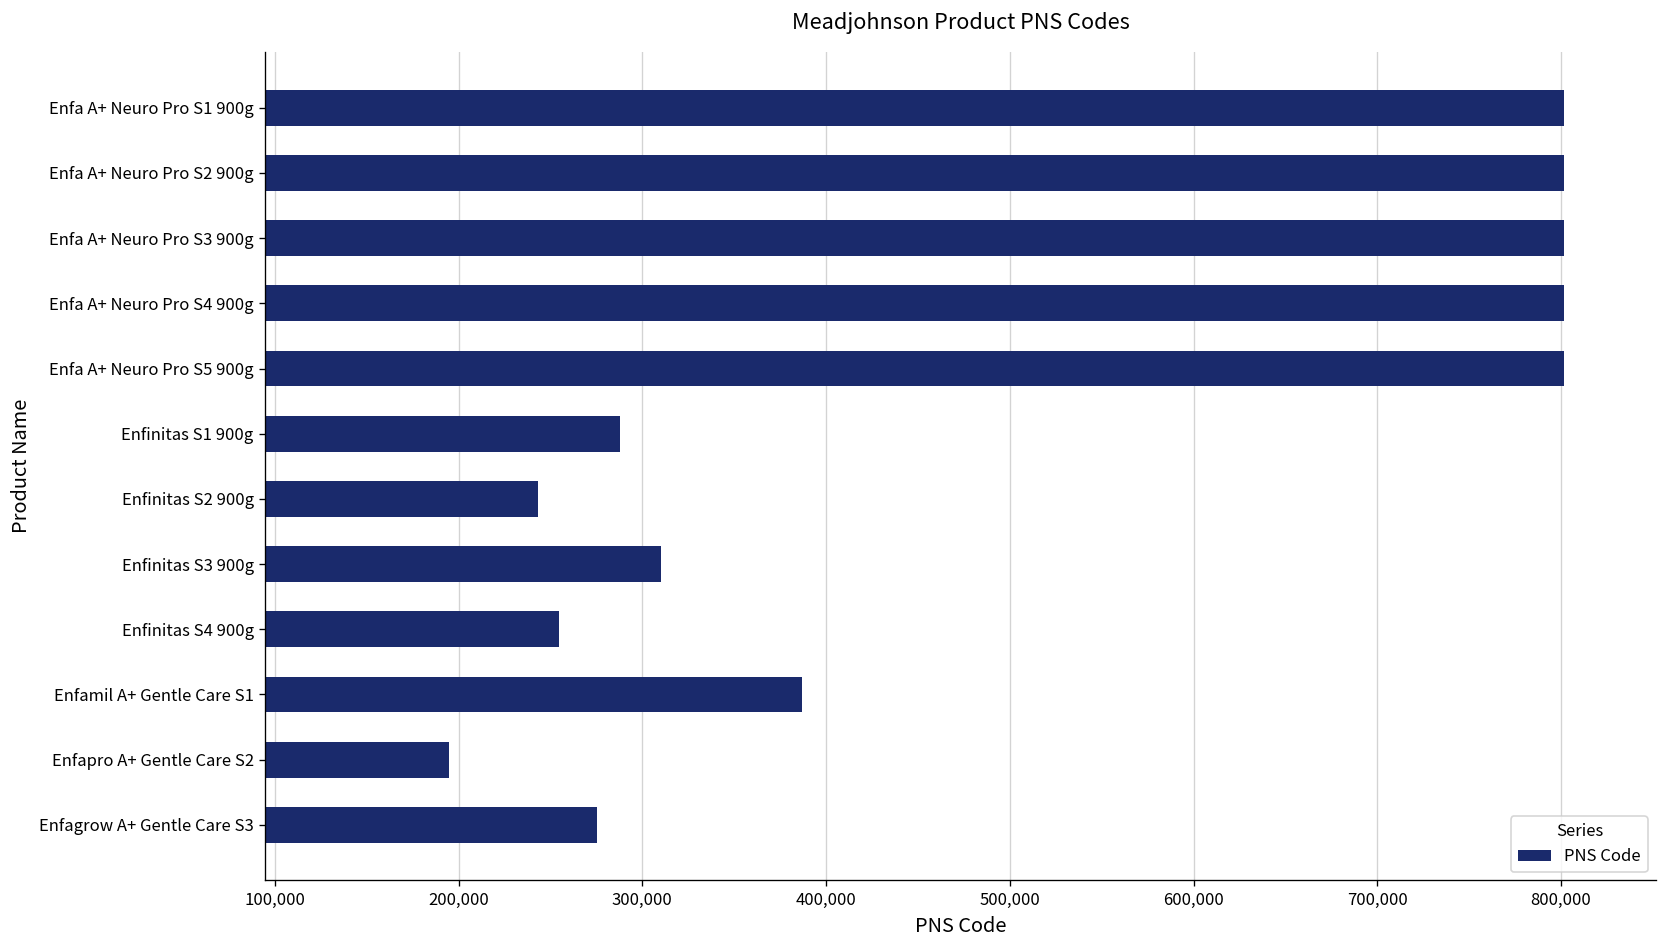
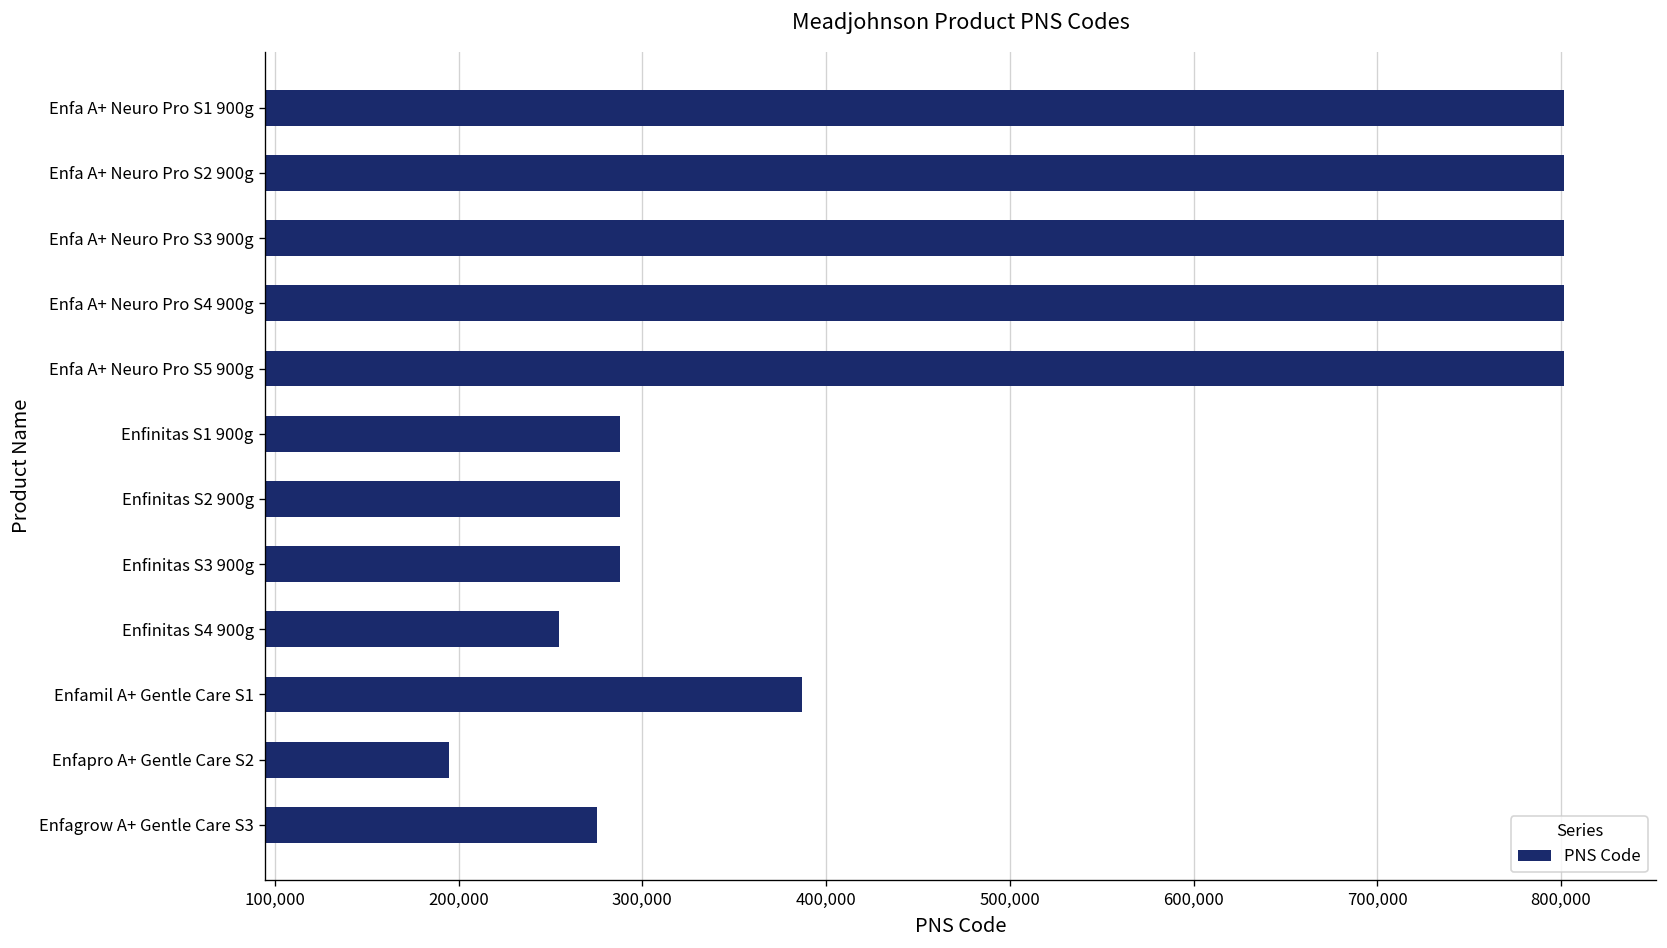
Enfinitas S2 900g: 243,000 -> 288,000
Enfinitas S3 900g: 310,000 -> 288,000
